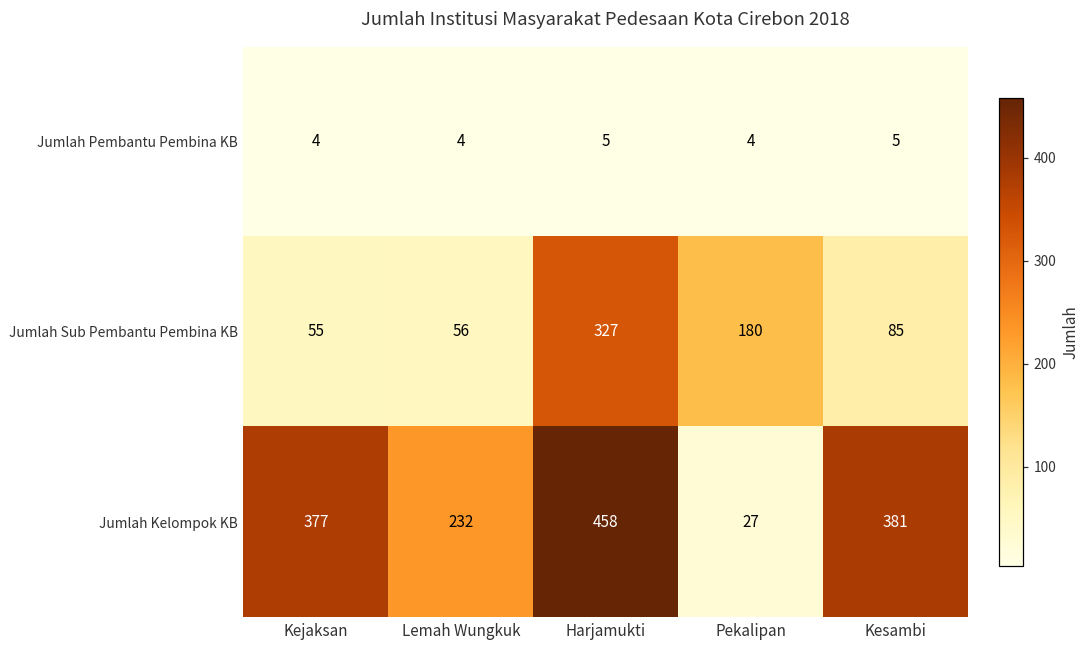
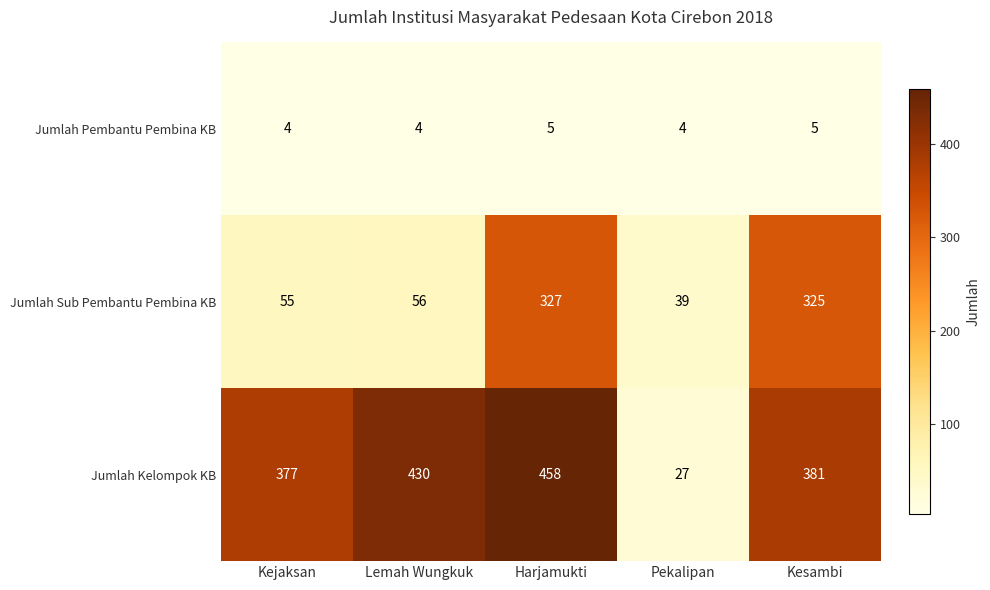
Jumlah Sub Pembantu Pembina KB, Pekalipan: 180 -> 39
Jumlah Sub Pembantu Pembina KB, Kesambi: 85 -> 325
Jumlah Kelompok KB, Lemah Wungkuk: 232 -> 430
